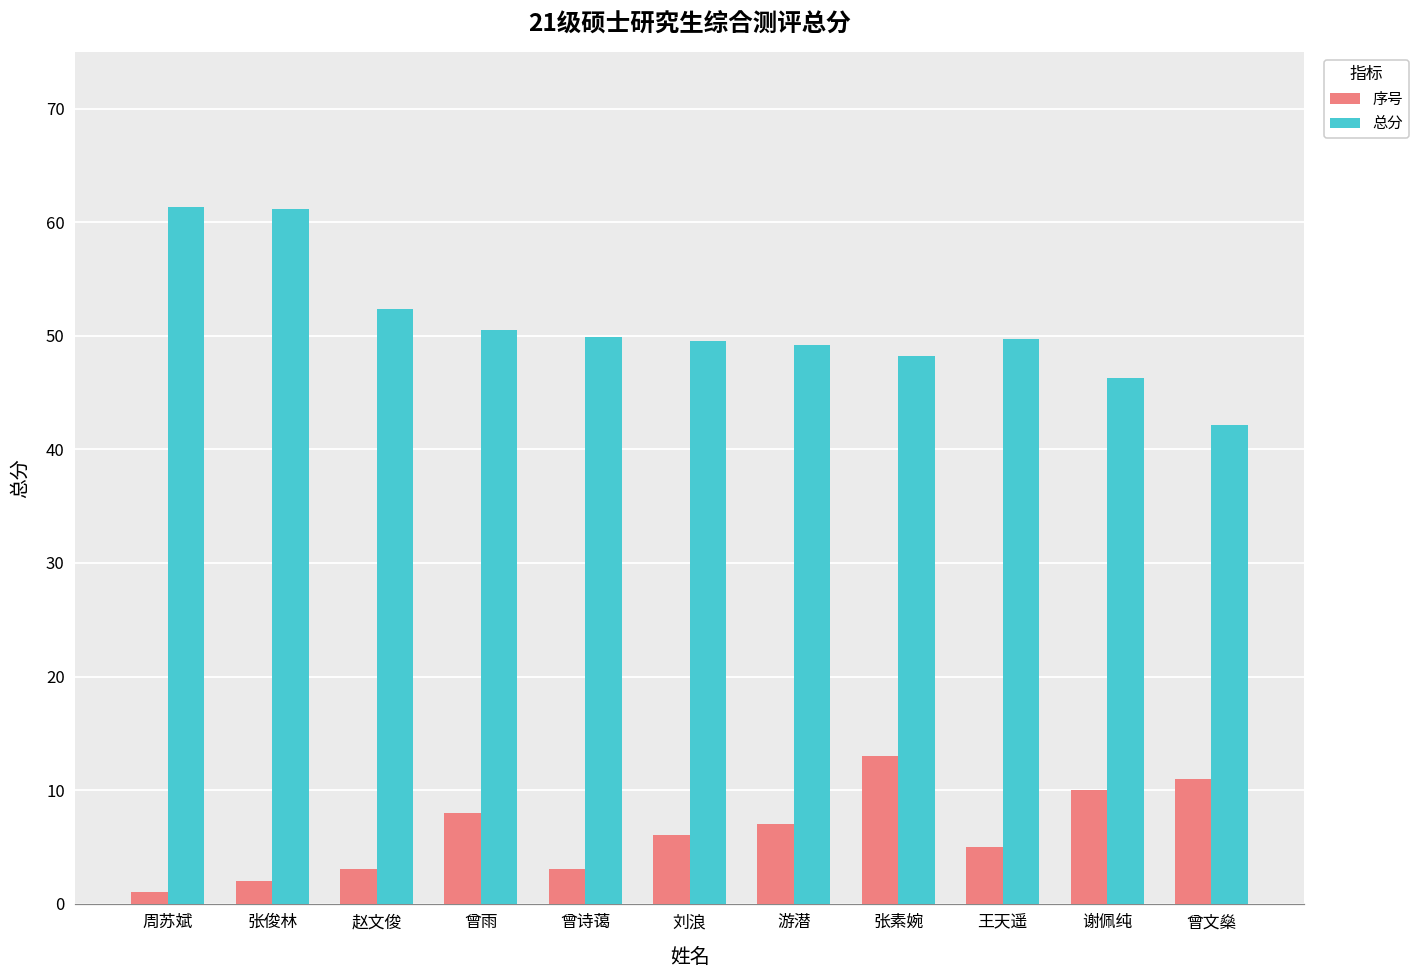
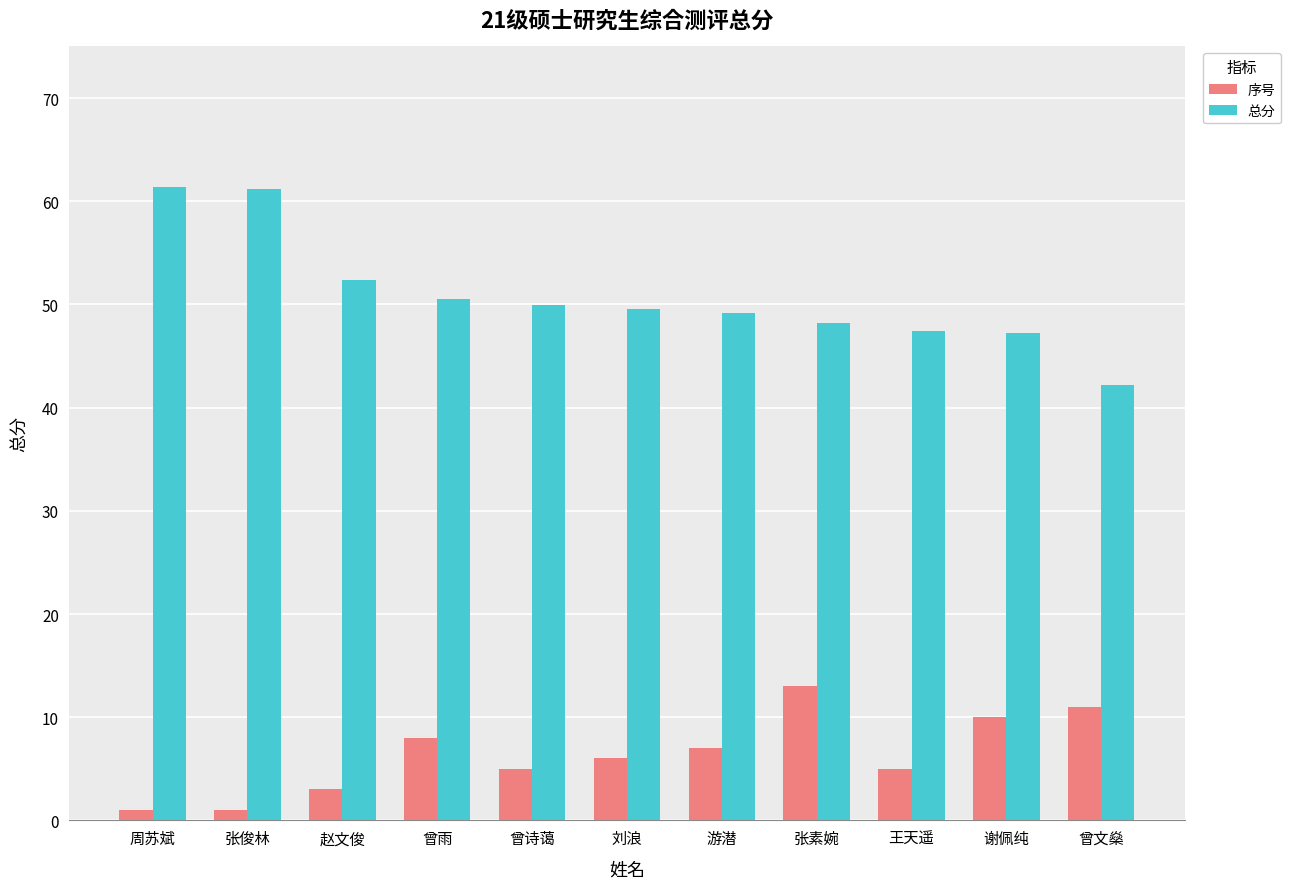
序号, 张俊林: 2 -> 1
序号, 曾诗蔼: 3 -> 5
总分, 王天遥: 49.7 -> 47.4
总分, 谢佩纯: 46.3 -> 47.2
